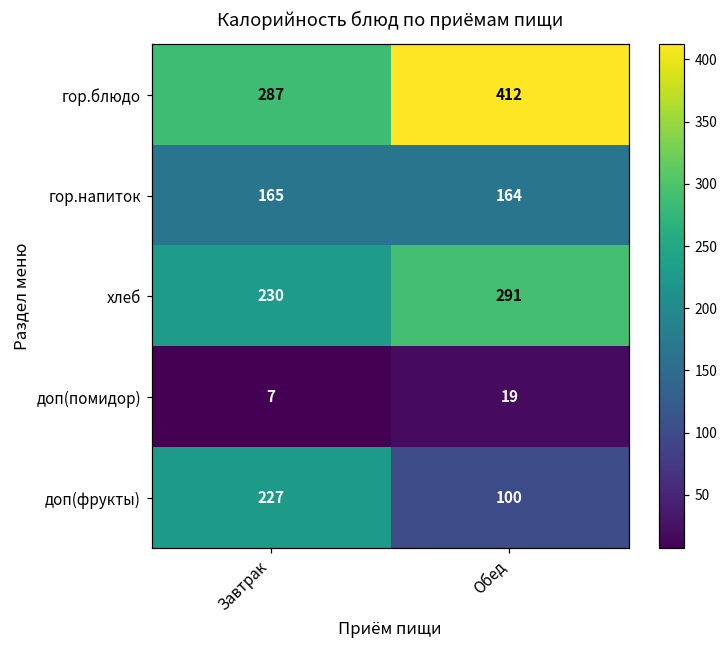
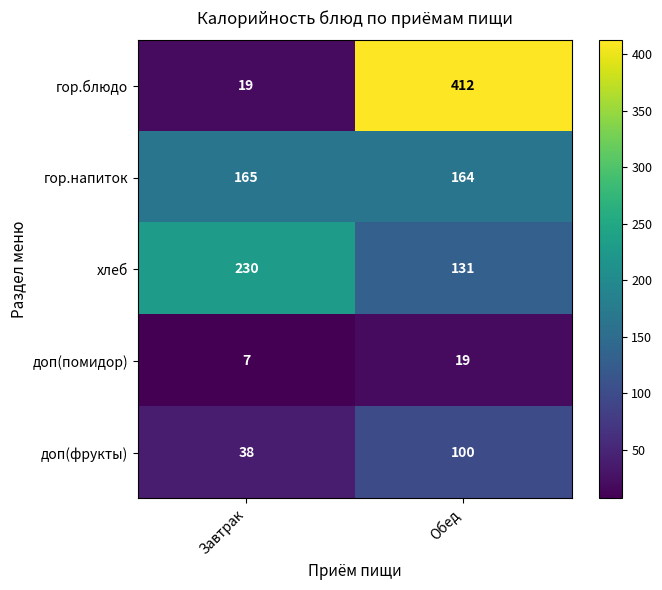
гор.блюдо, Завтрак: 287 -> 19
хлеб, Обед: 291 -> 131
доп(фрукты), Завтрак: 227 -> 38
